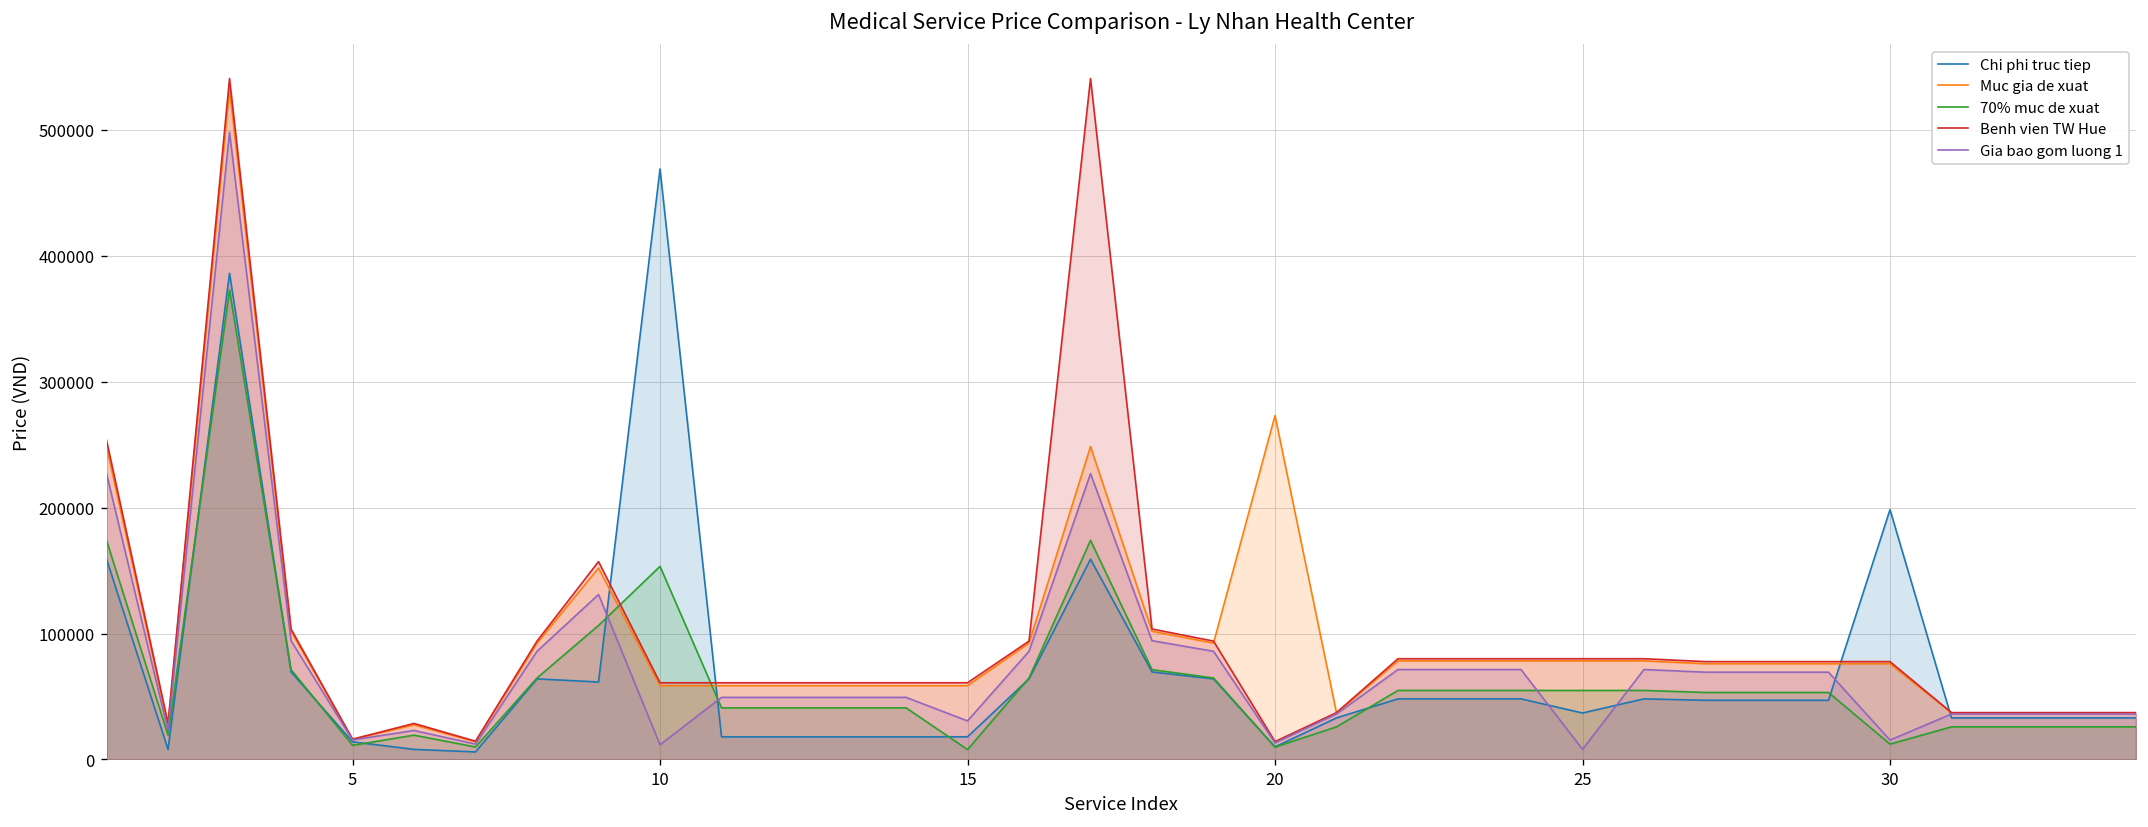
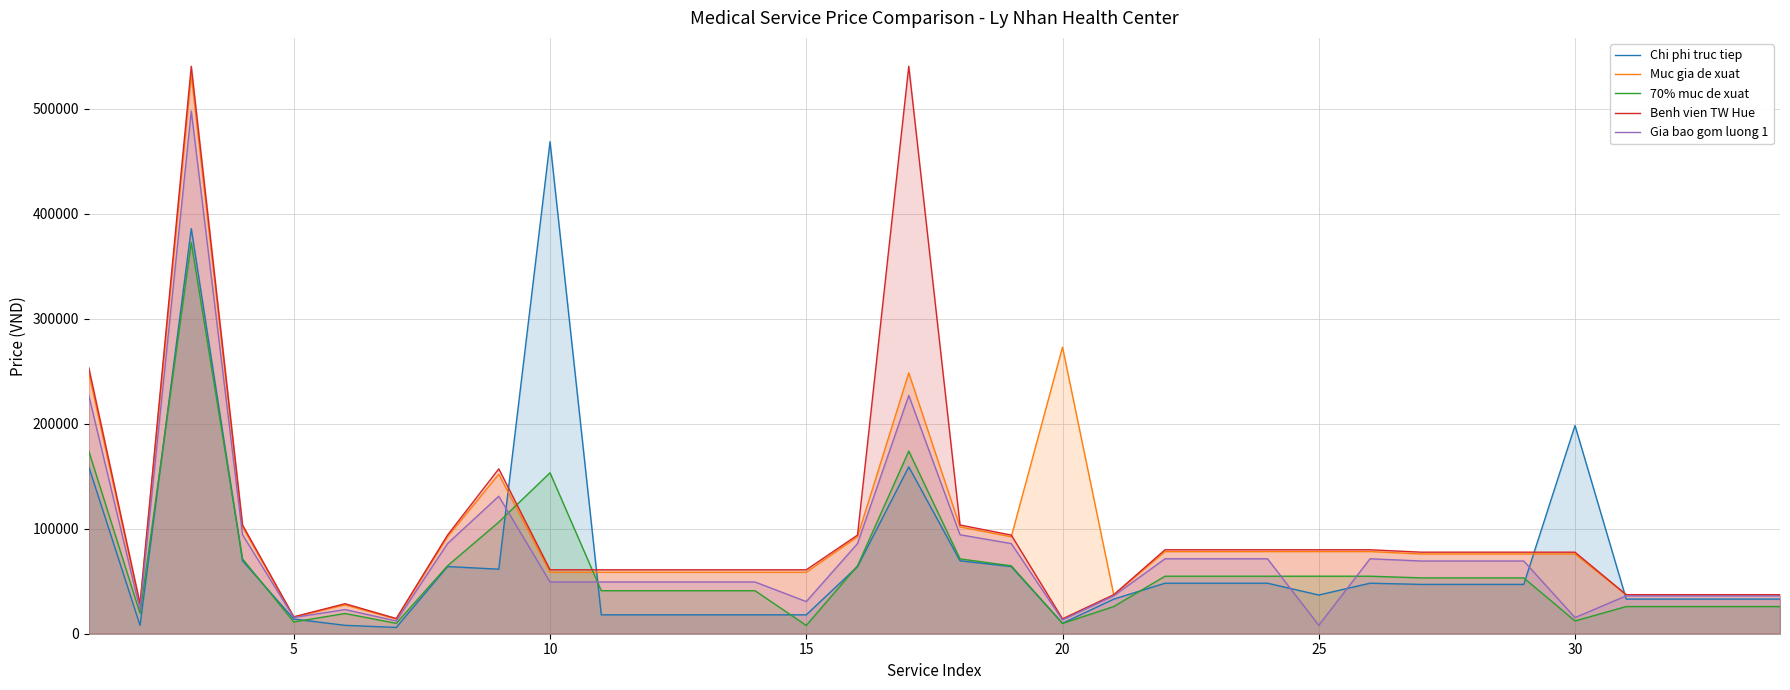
Gia bao gom luong 1, 10: 12000 -> 49000
